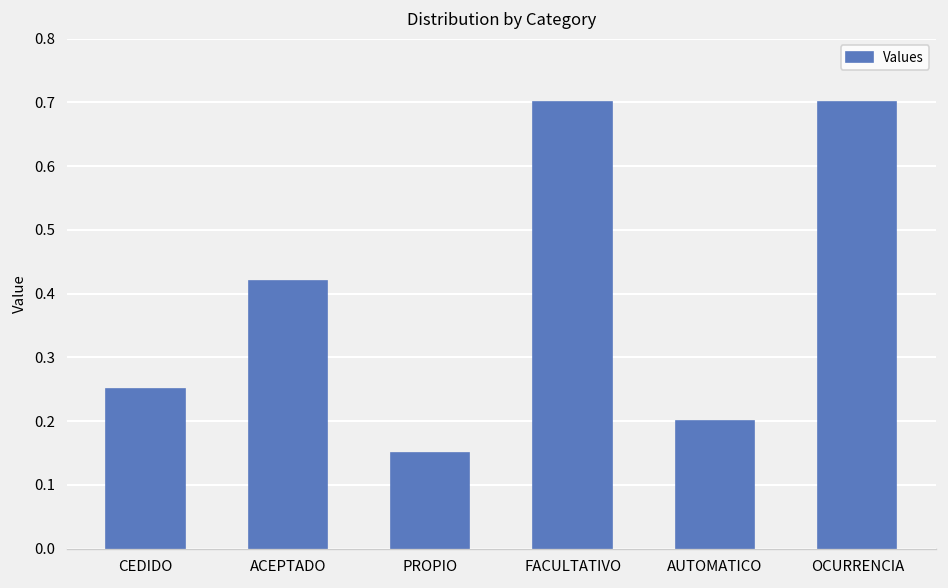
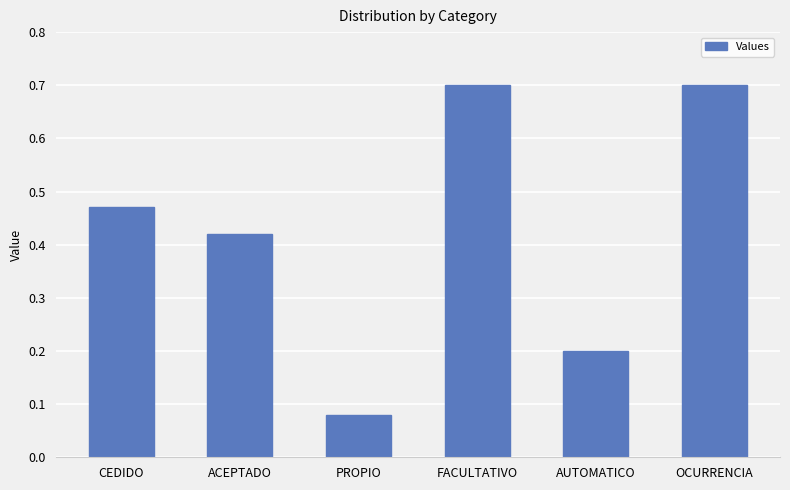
CEDIDO: 0.25 -> 0.47
PROPIO: 0.15 -> 0.08
